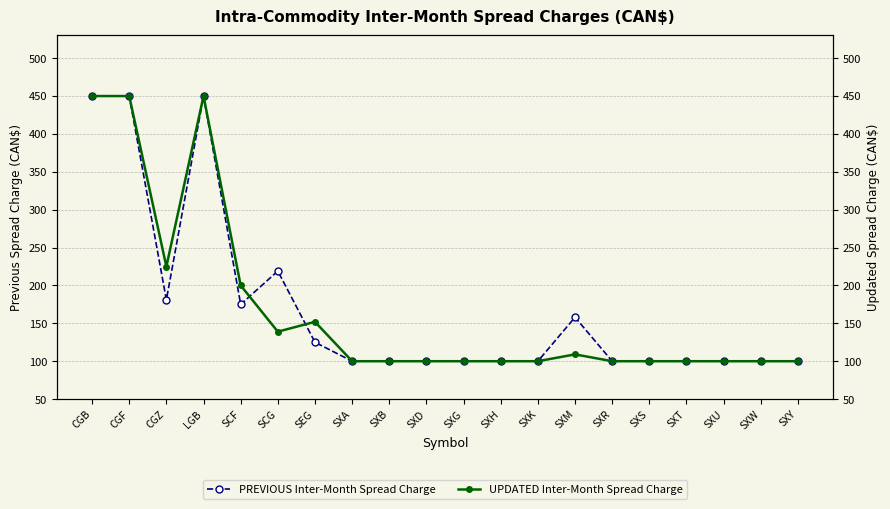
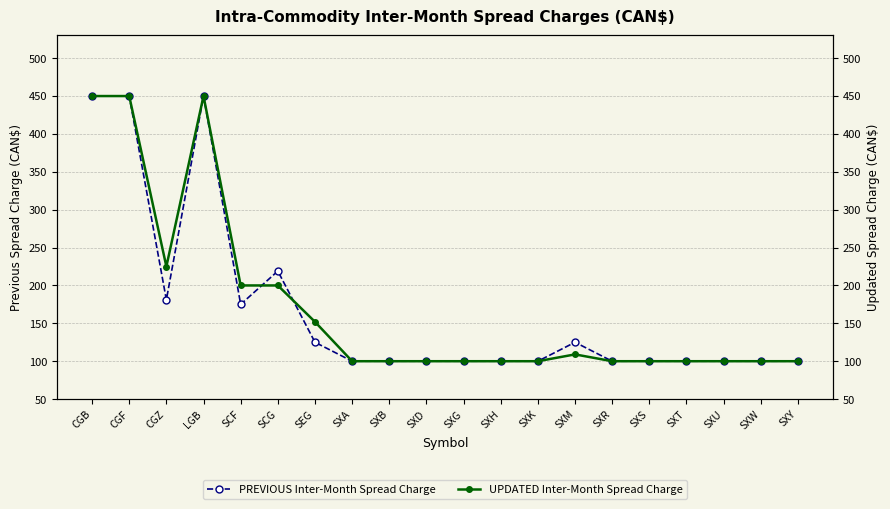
PREVIOUS Inter-Month Spread Charge, SXM: 160 -> 130
UPDATED Inter-Month Spread Charge, SCG: 140 -> 200
